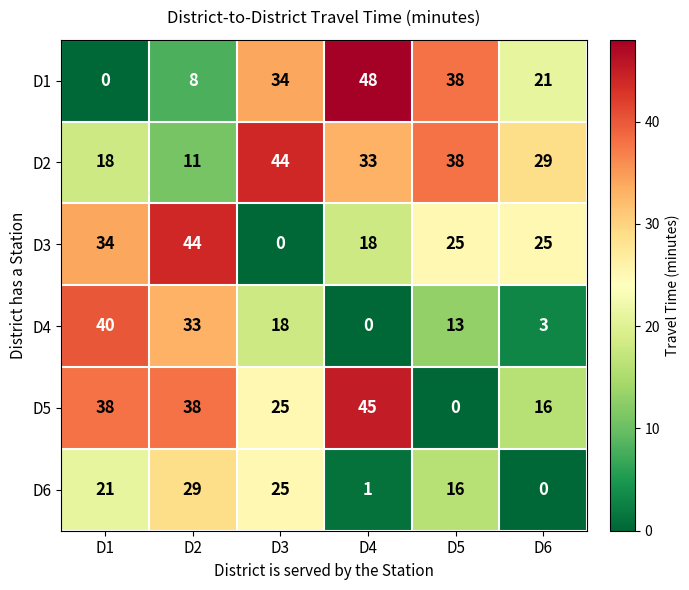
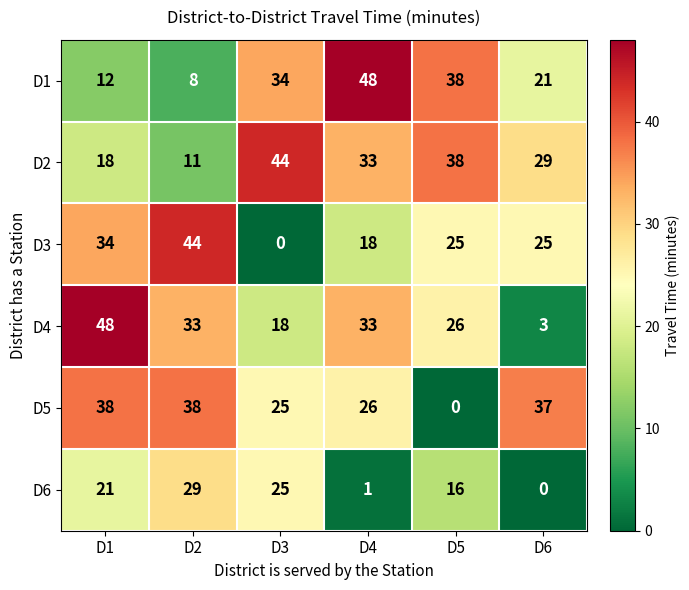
D1, D1: 0 -> 12
D4, D1: 40 -> 48
D4, D4: 0 -> 33
D4, D5: 13 -> 26
D5, D4: 45 -> 26
D5, D6: 16 -> 37
